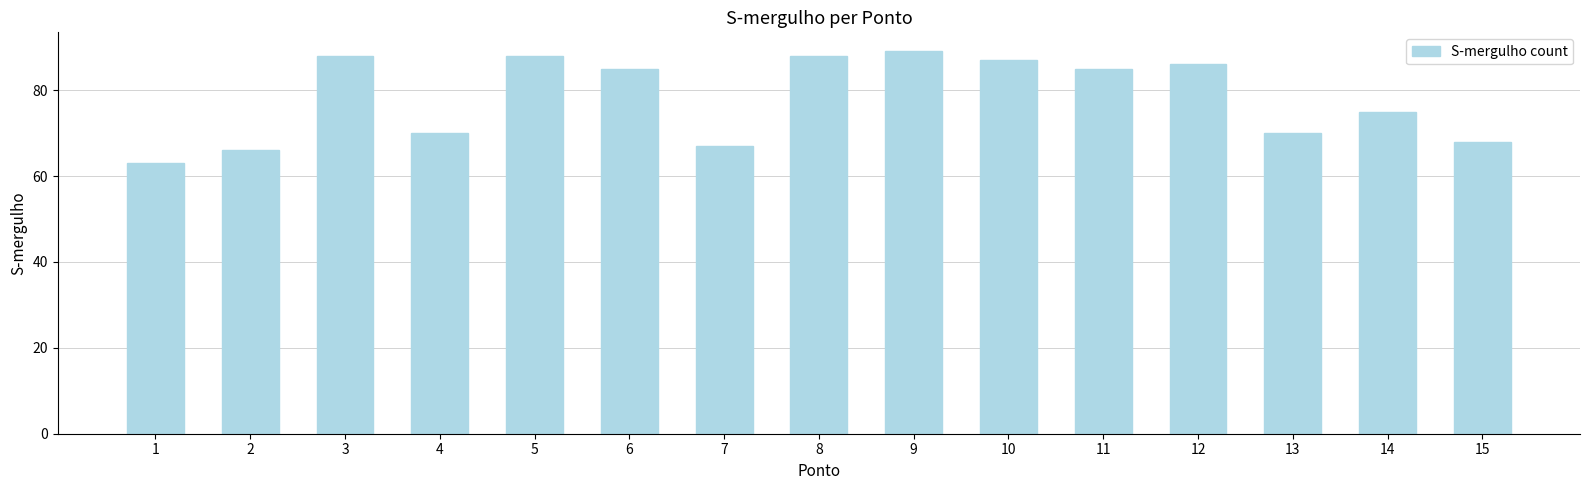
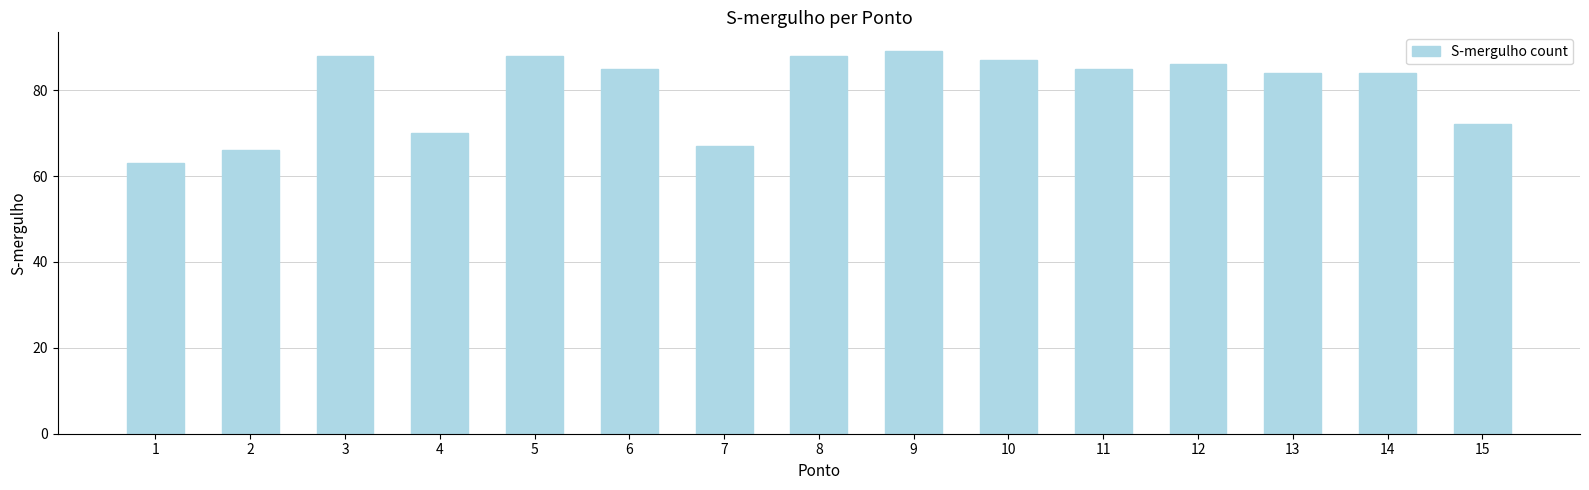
13: 70 -> 84
14: 75 -> 84
15: 68 -> 72
